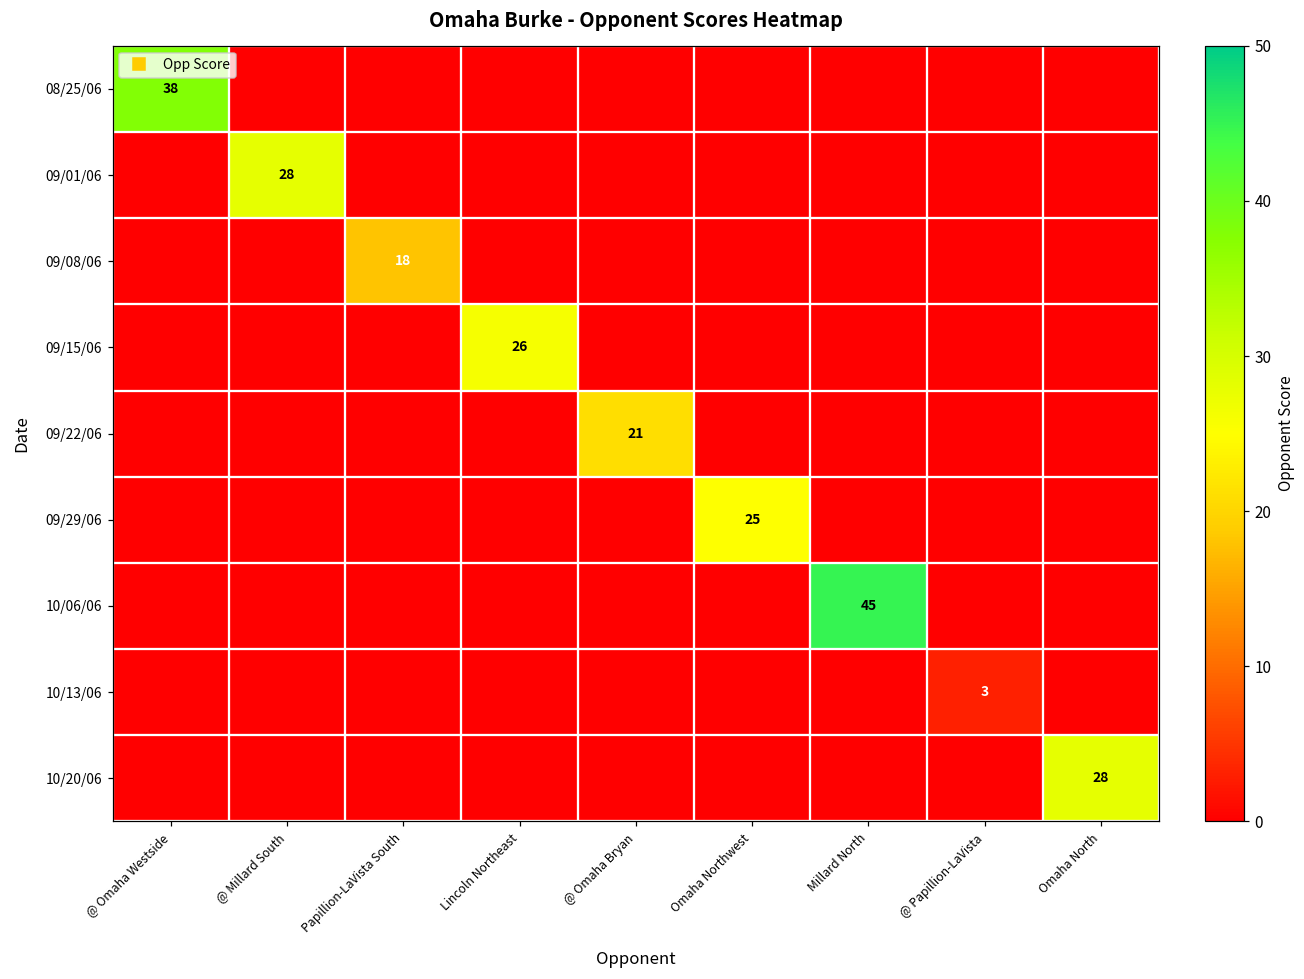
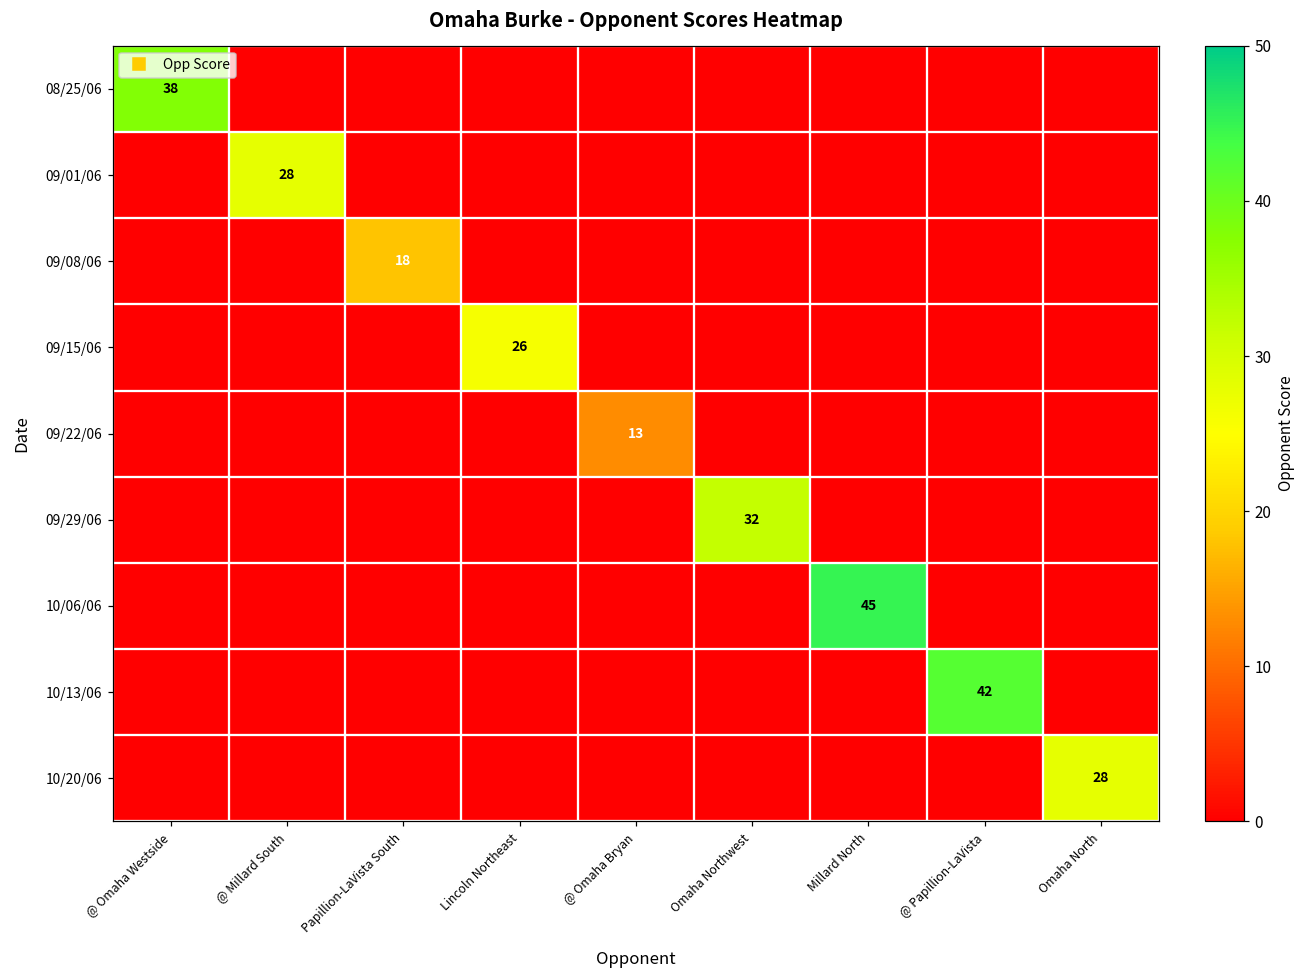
09/22/06, @ Omaha Bryan: 21 -> 13
09/29/06, Omaha Northwest: 25 -> 32
10/13/06, @ Papillion-LaVista: 3 -> 42
